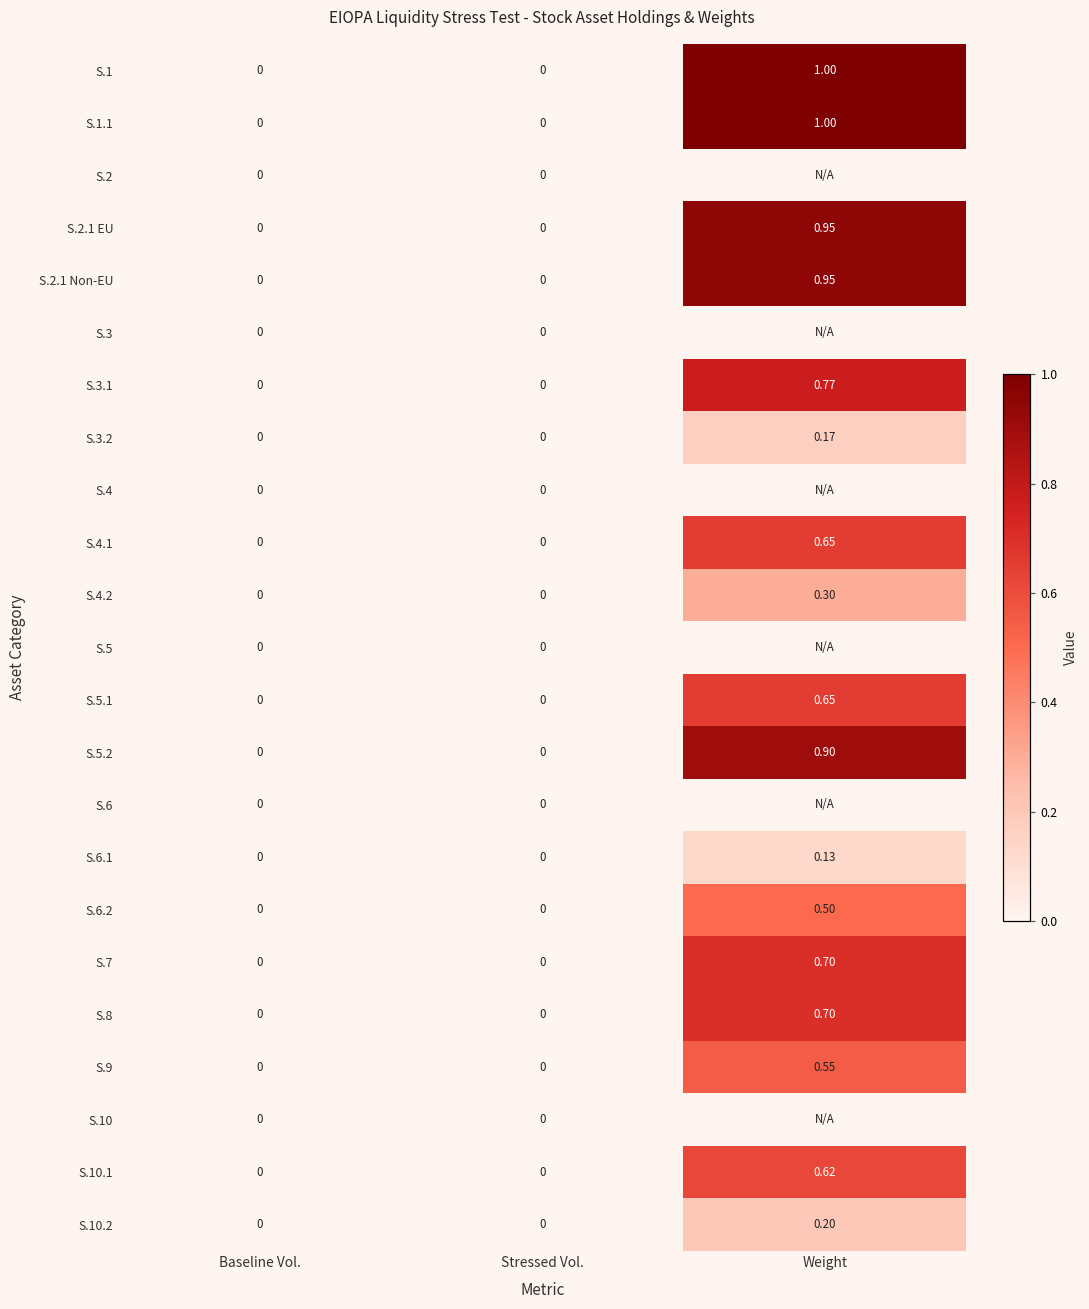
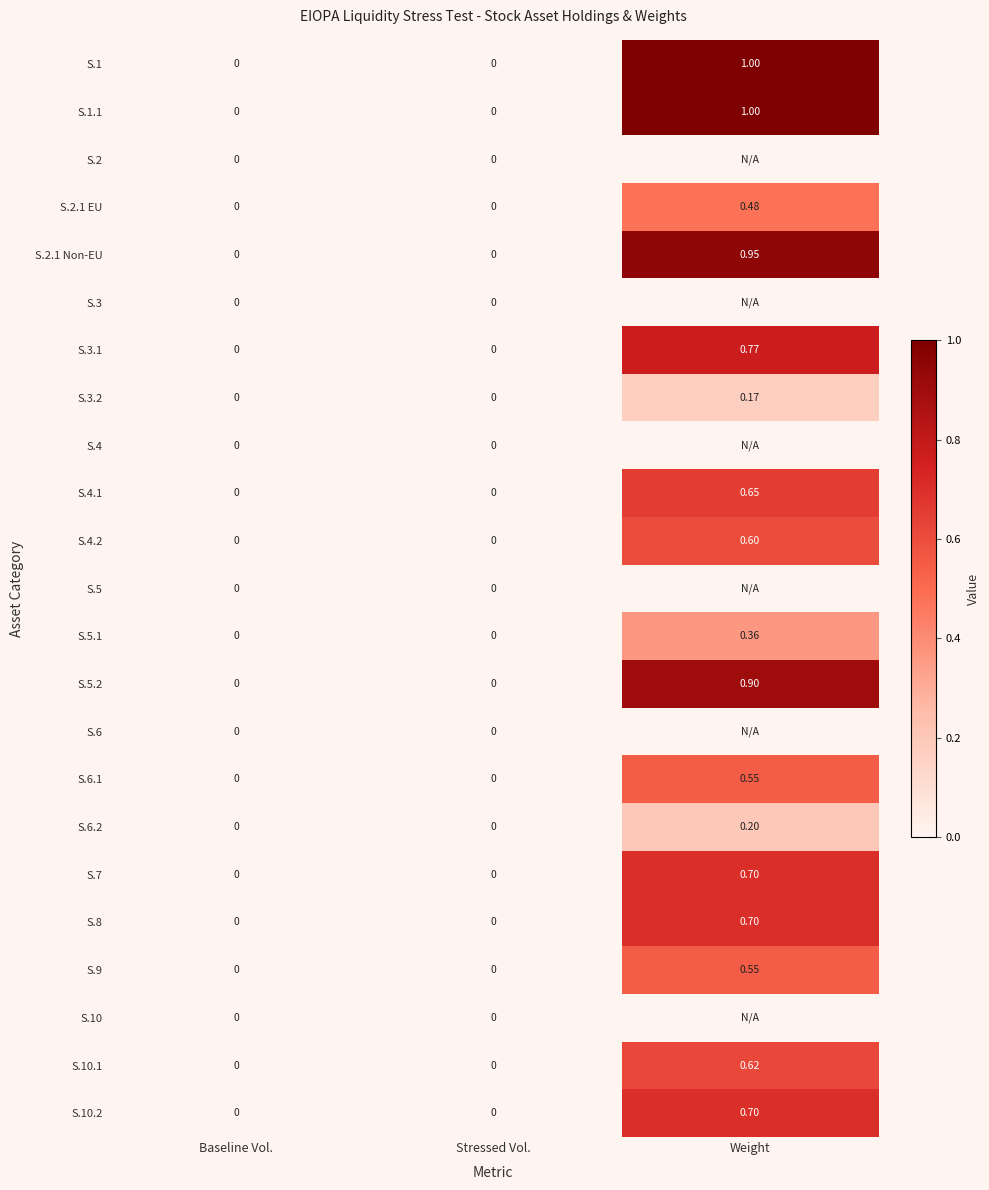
S.2.1 EU, Weight: 0.95 -> 0.48
S.4.2, Weight: 0.30 -> 0.60
S.5.1, Weight: 0.65 -> 0.36
S.6.1, Weight: 0.13 -> 0.55
S.6.2, Weight: 0.50 -> 0.20
S.10.2, Weight: 0.20 -> 0.70
